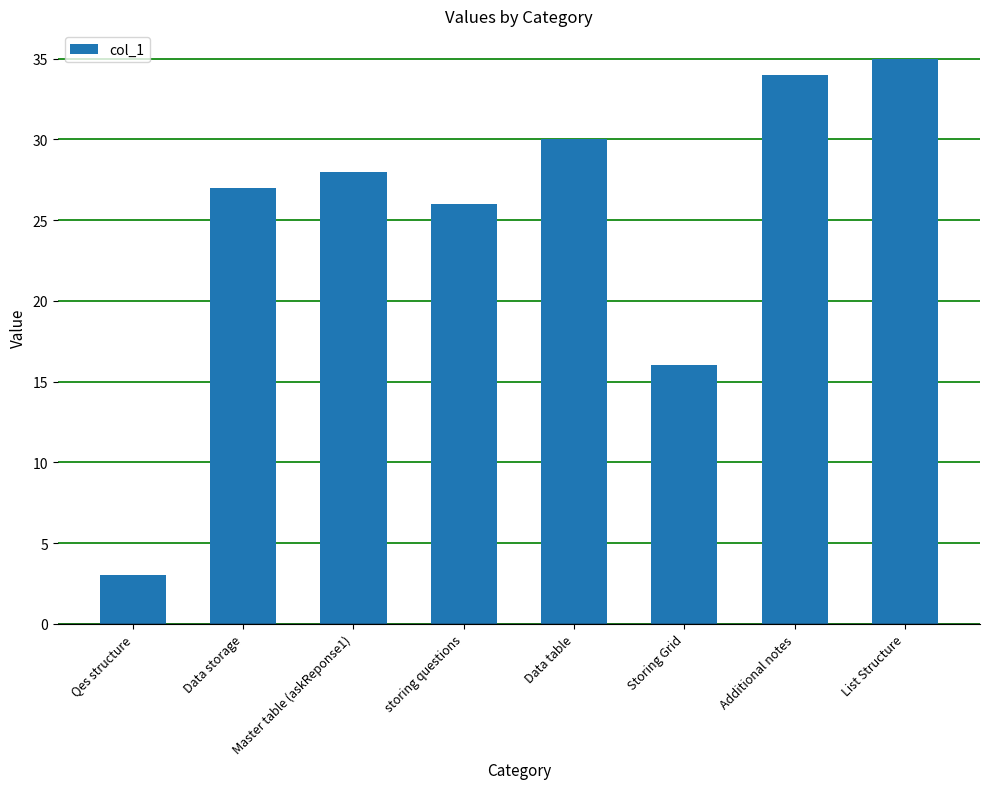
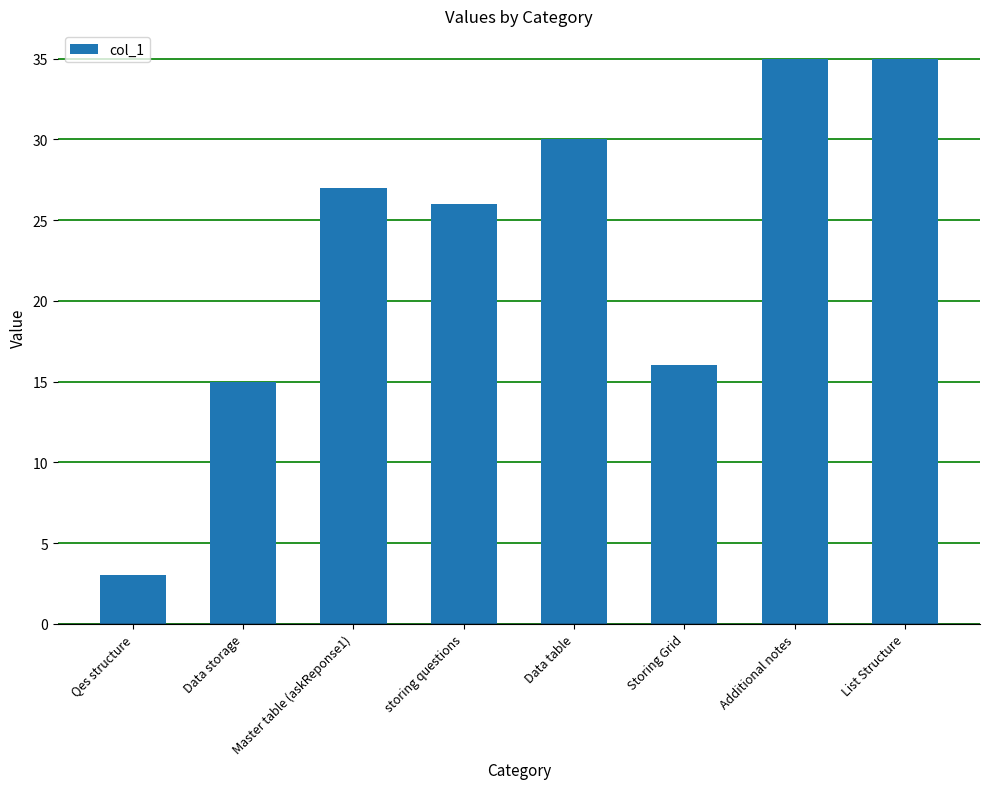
Data storage: 27 -> 15
Master table (askReponse1): 28 -> 27
Additional notes: 34 -> 35
